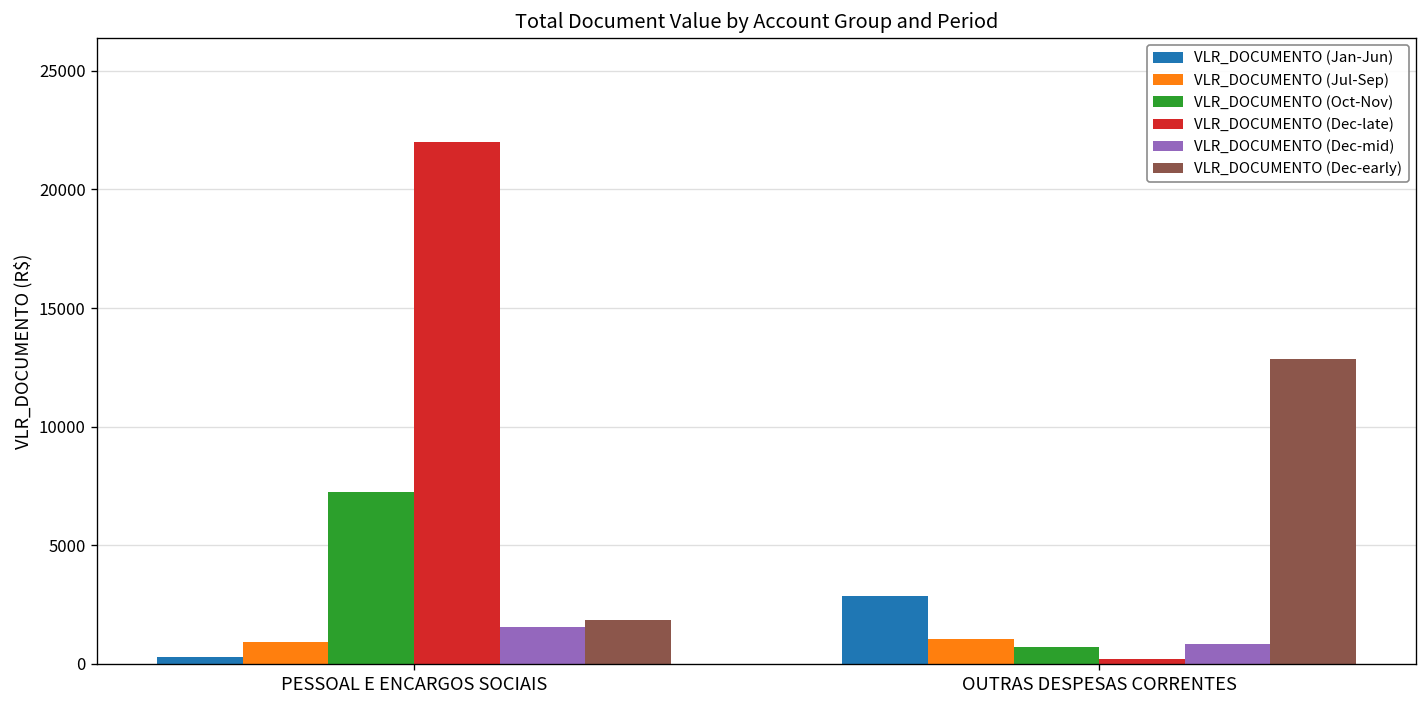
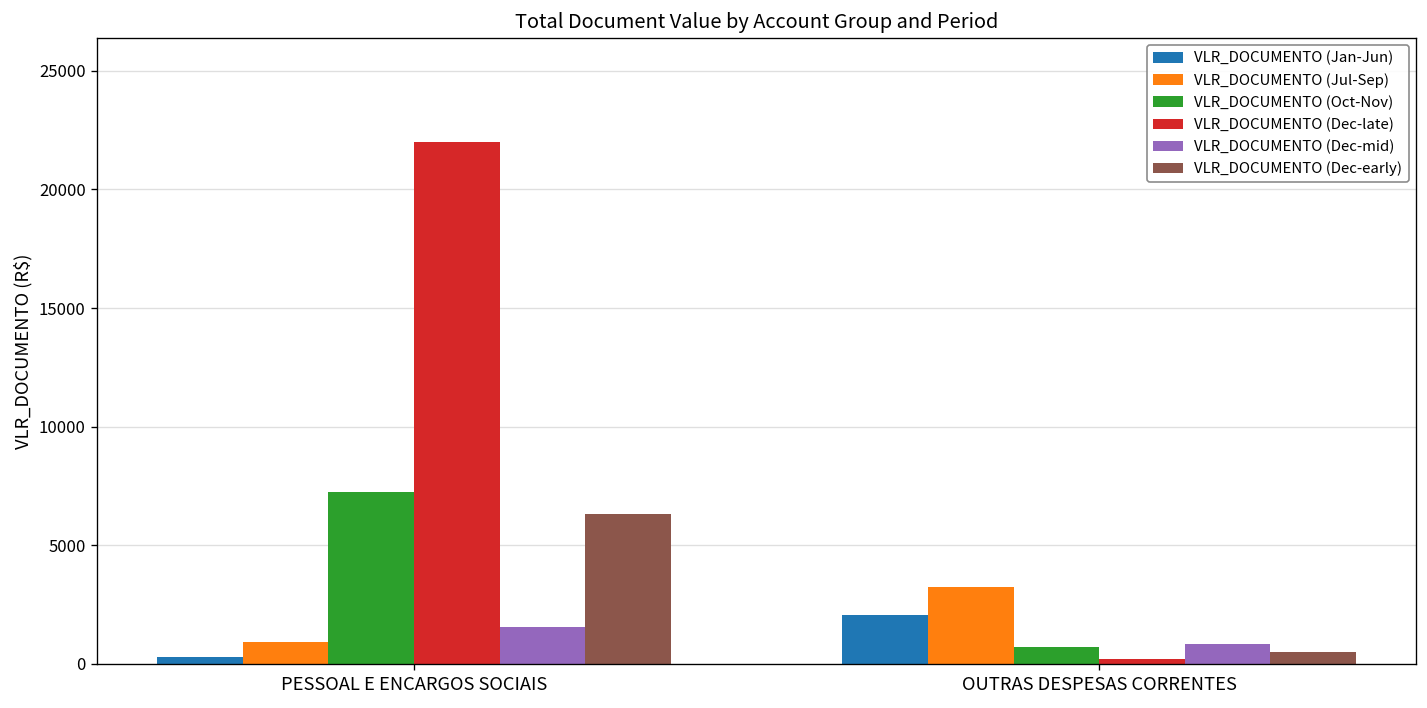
VLR_DOCUMENTO (Dec-early), PESSOAL E ENCARGOS SOCIAIS: 1800 -> 6300
VLR_DOCUMENTO (Jan-Jun), OUTRAS DESPESAS CORRENTES: 2900 -> 2100
VLR_DOCUMENTO (Jul-Sep), OUTRAS DESPESAS CORRENTES: 1100 -> 3300
VLR_DOCUMENTO (Dec-early), OUTRAS DESPESAS CORRENTES: 12800 -> 500
